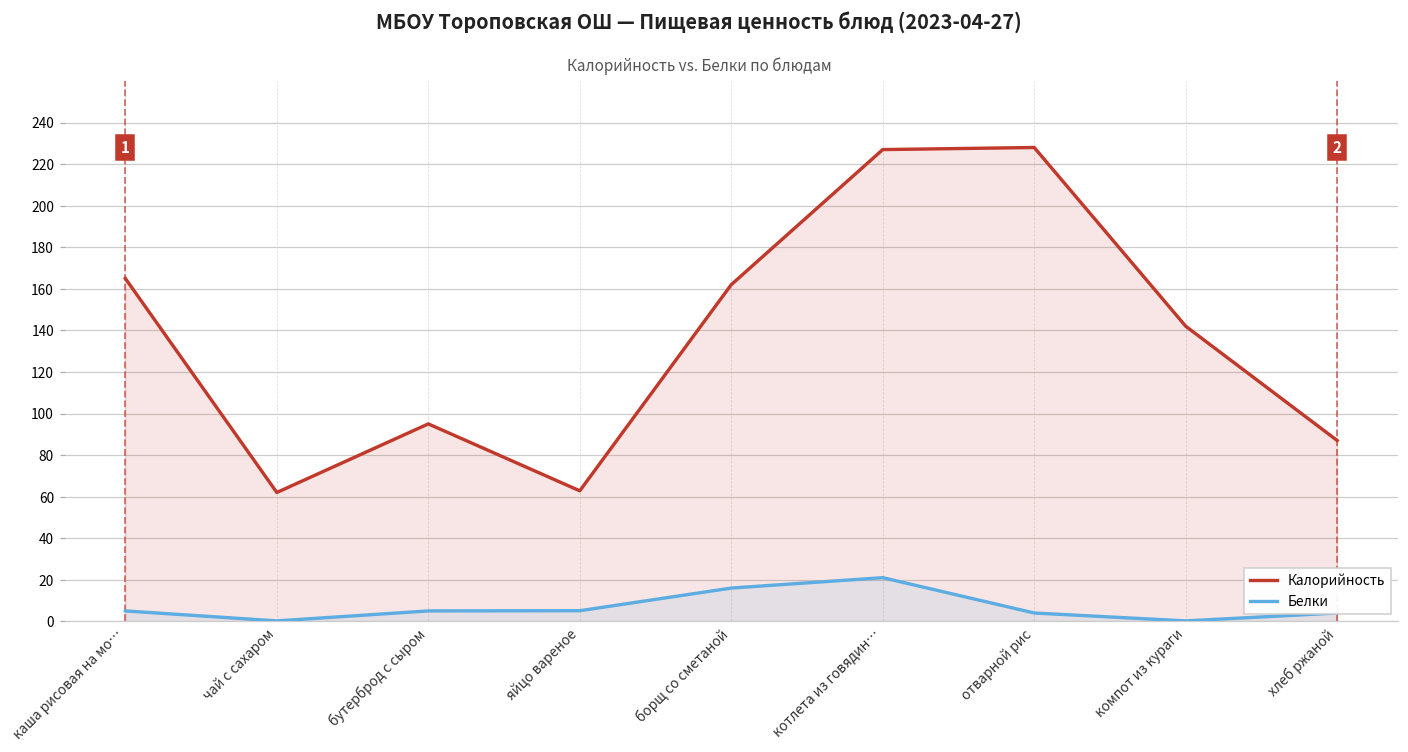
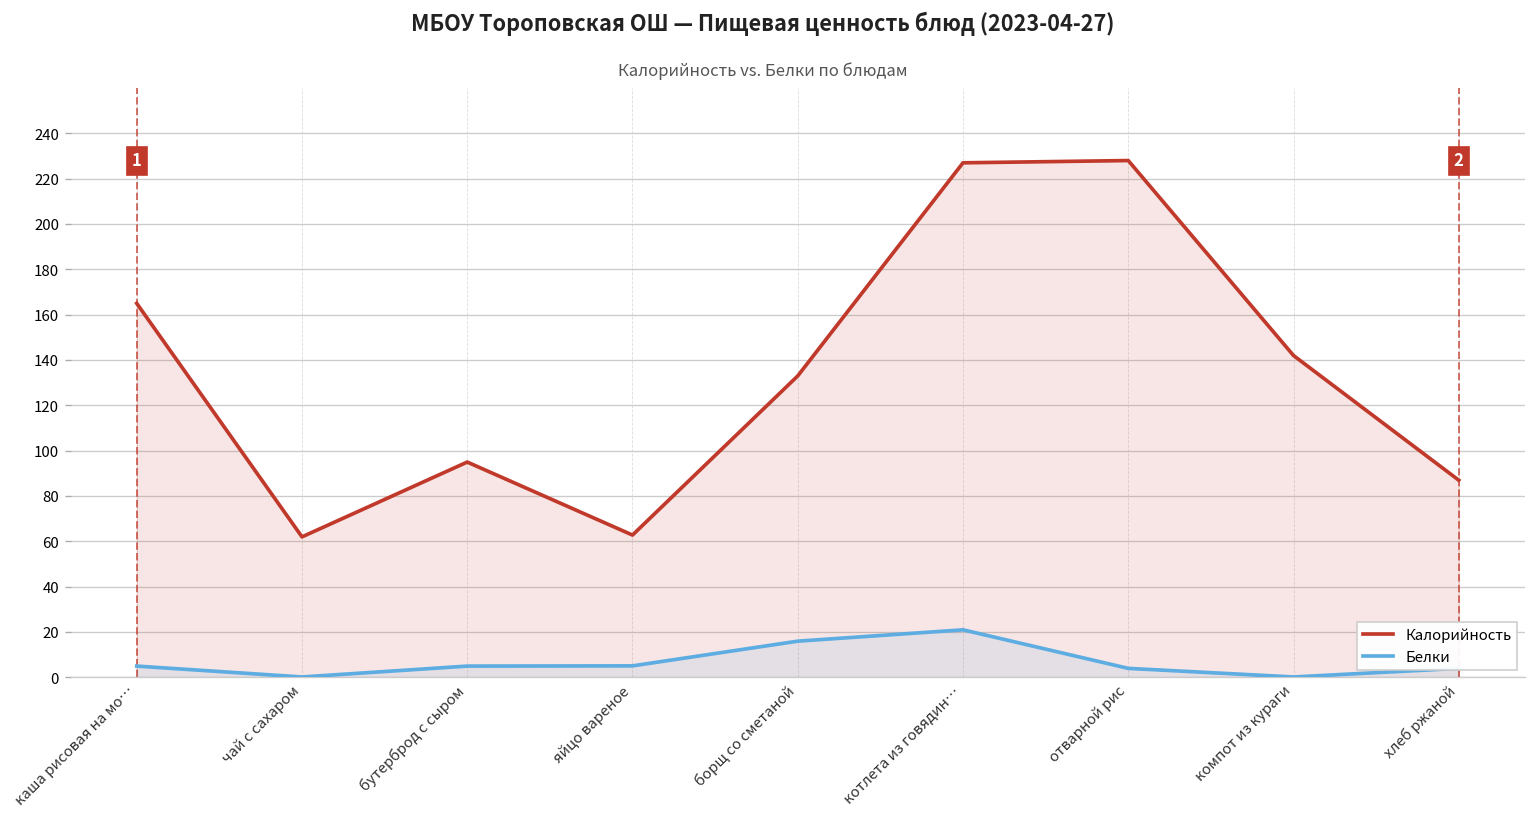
Калорийность, борщ со сметаной: 162 -> 133
